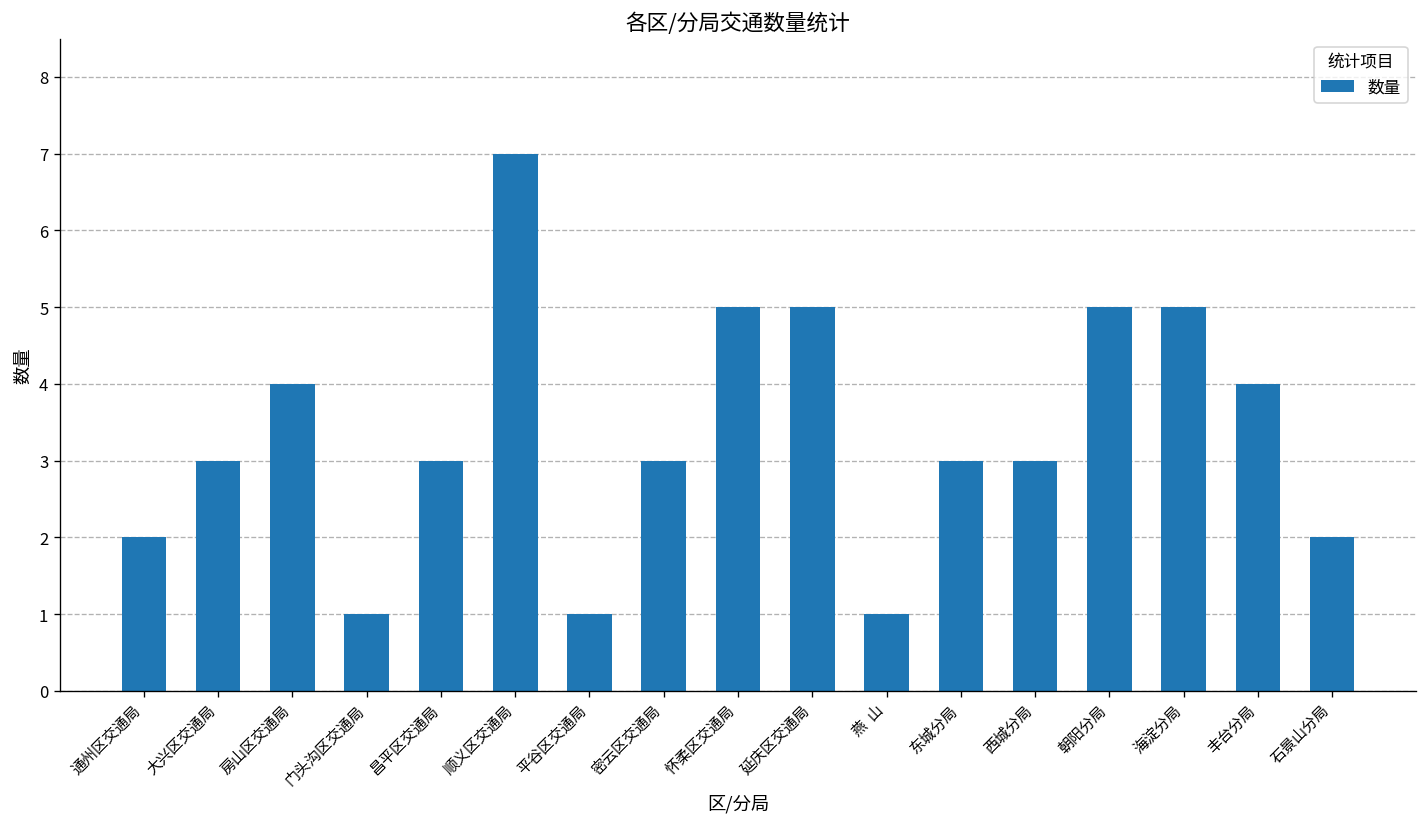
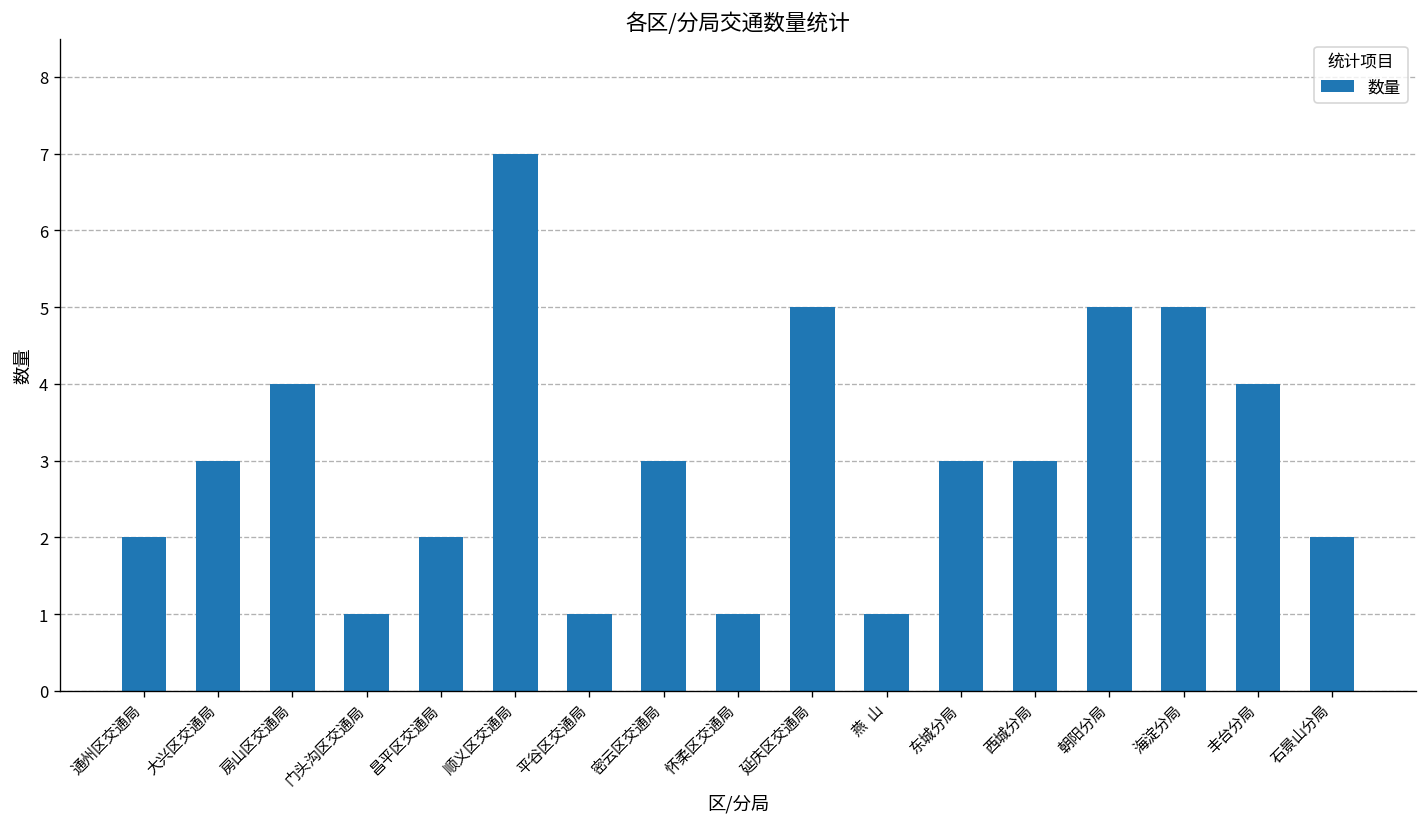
昌平区交通局: 3 -> 2
怀柔区交通局: 5 -> 1
